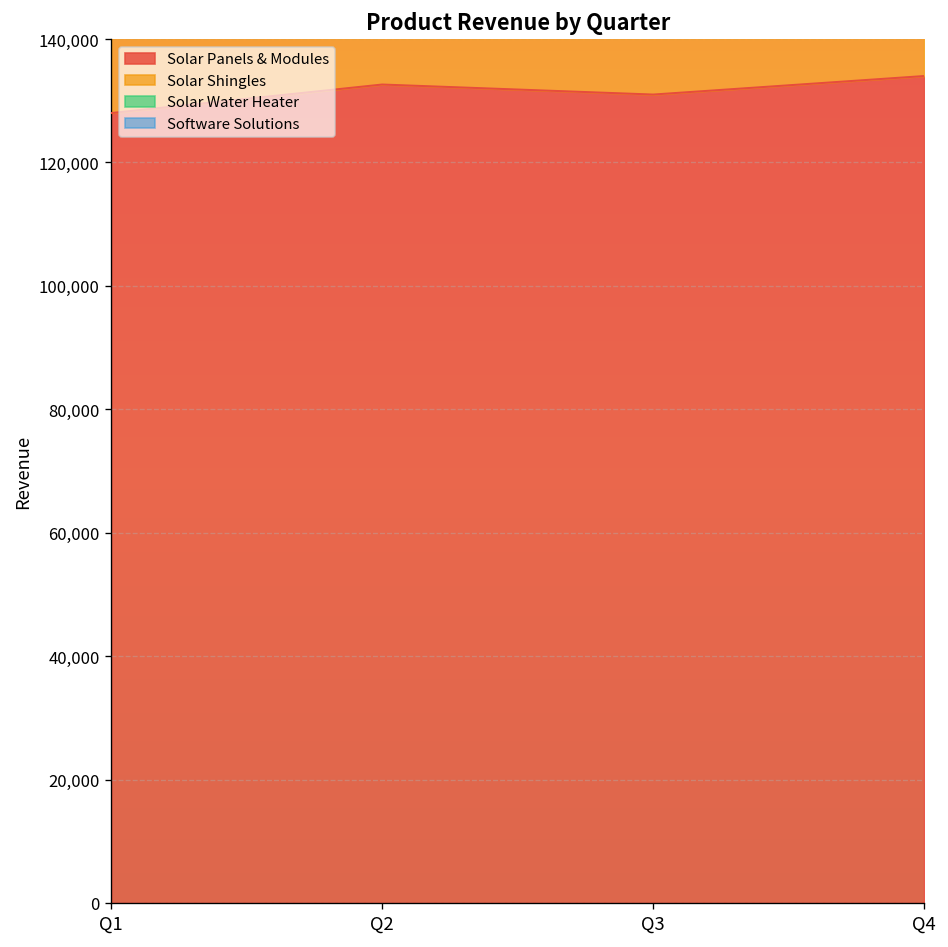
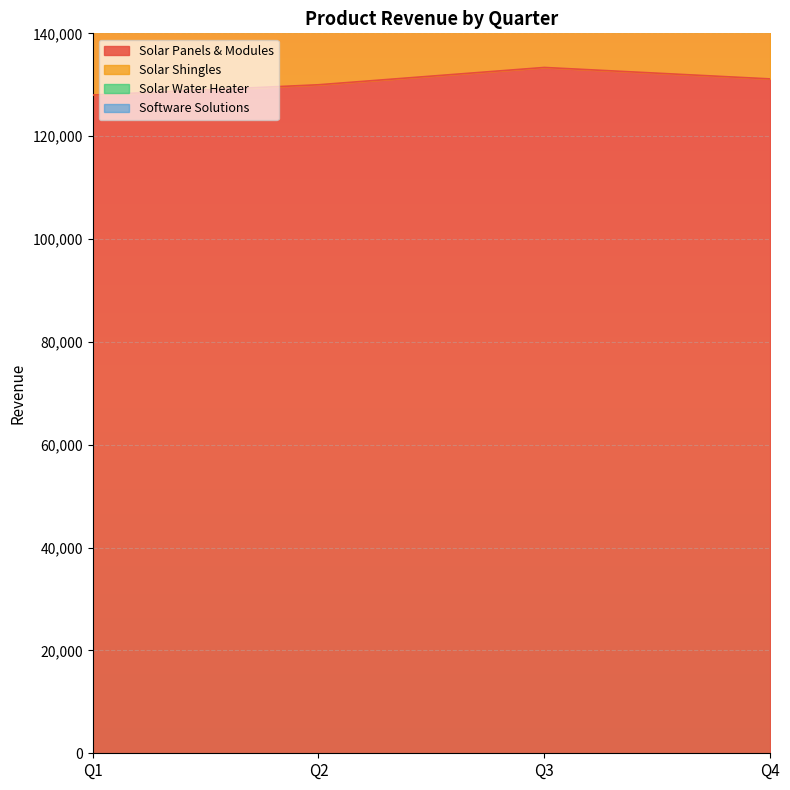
Solar Panels & Modules, Q2: 133,000 -> 130,000
Solar Panels & Modules, Q3: 131,000 -> 133,000
Solar Panels & Modules, Q4: 134,000 -> 131,000
